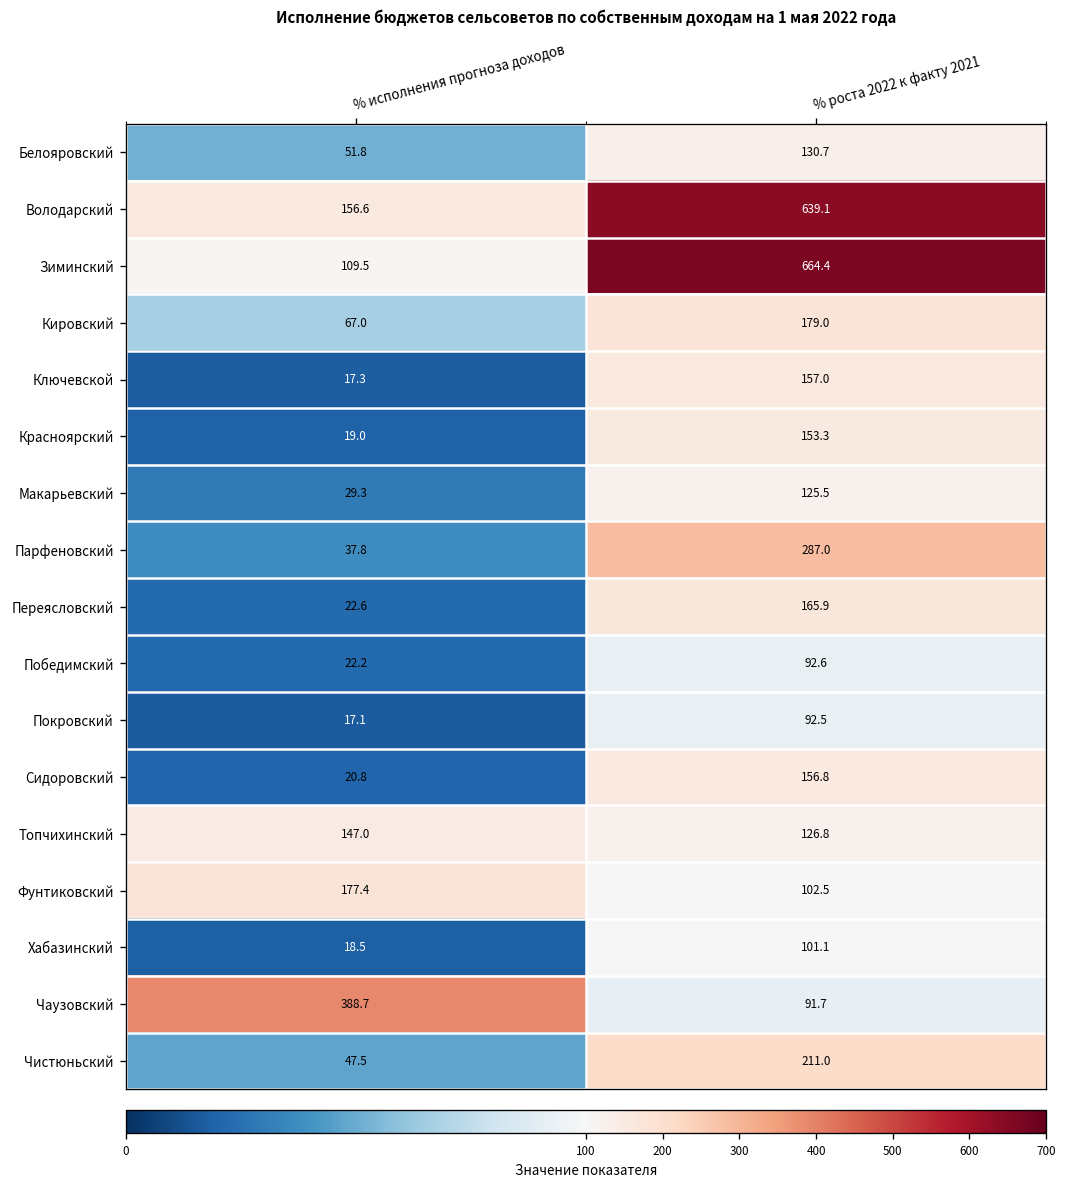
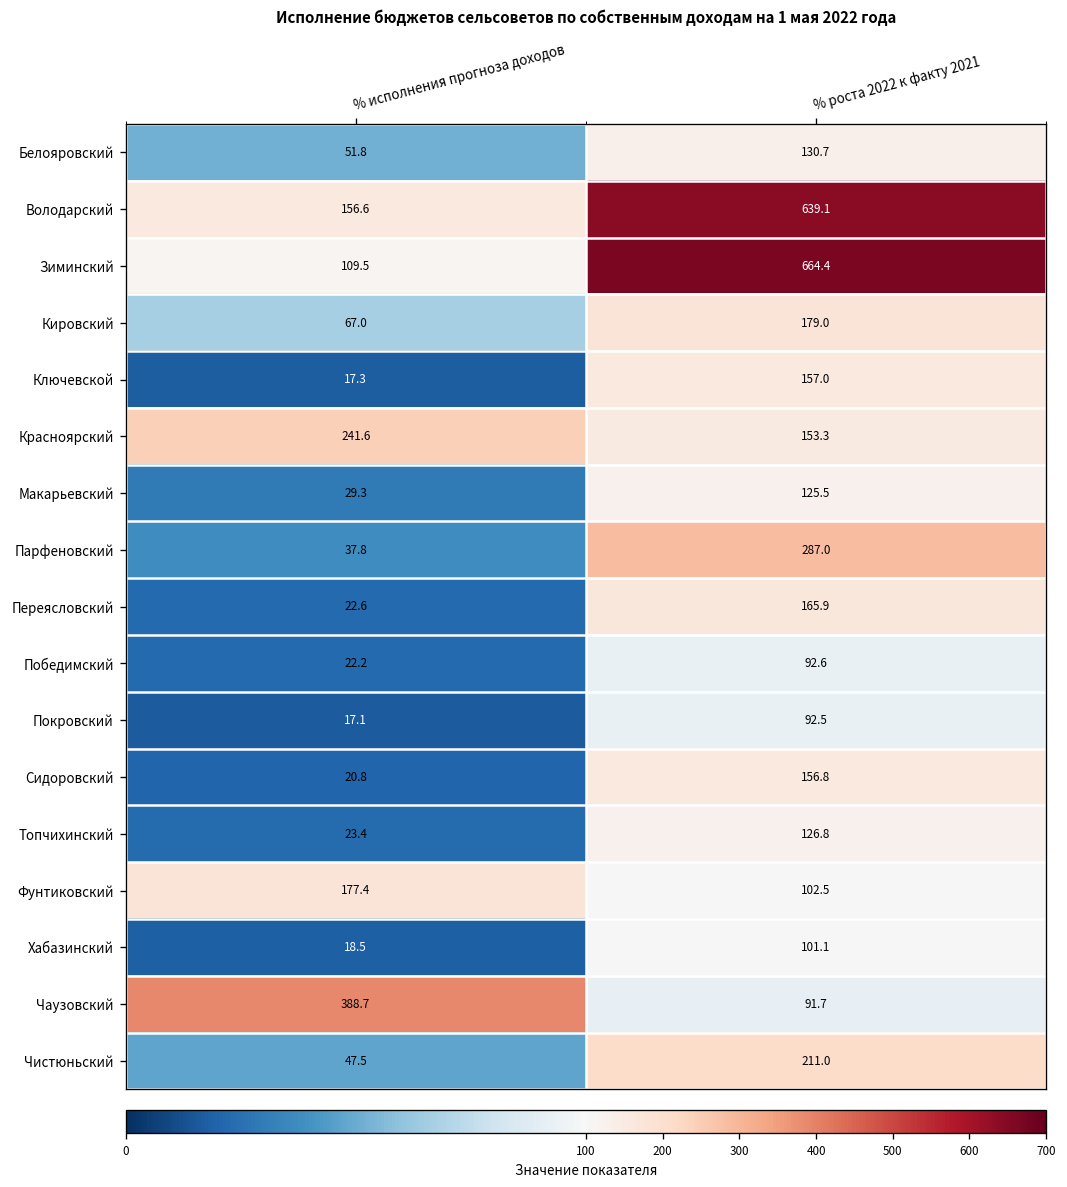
Красноярский, % исполнения прогноза доходов: 19.0 -> 241.6
Топчихинский, % исполнения прогноза доходов: 147.0 -> 23.4
